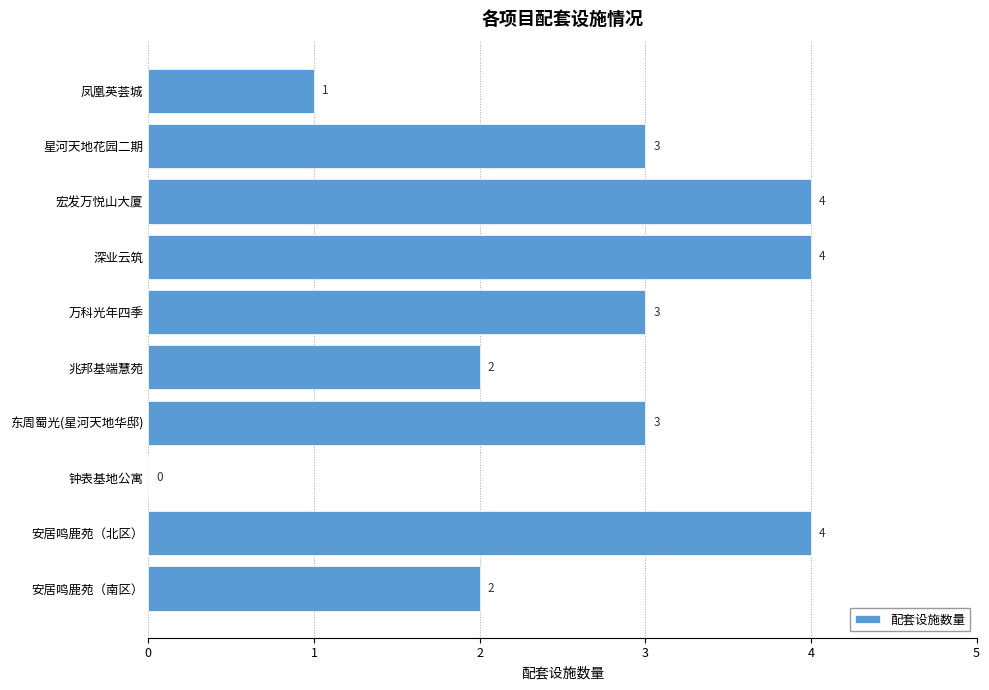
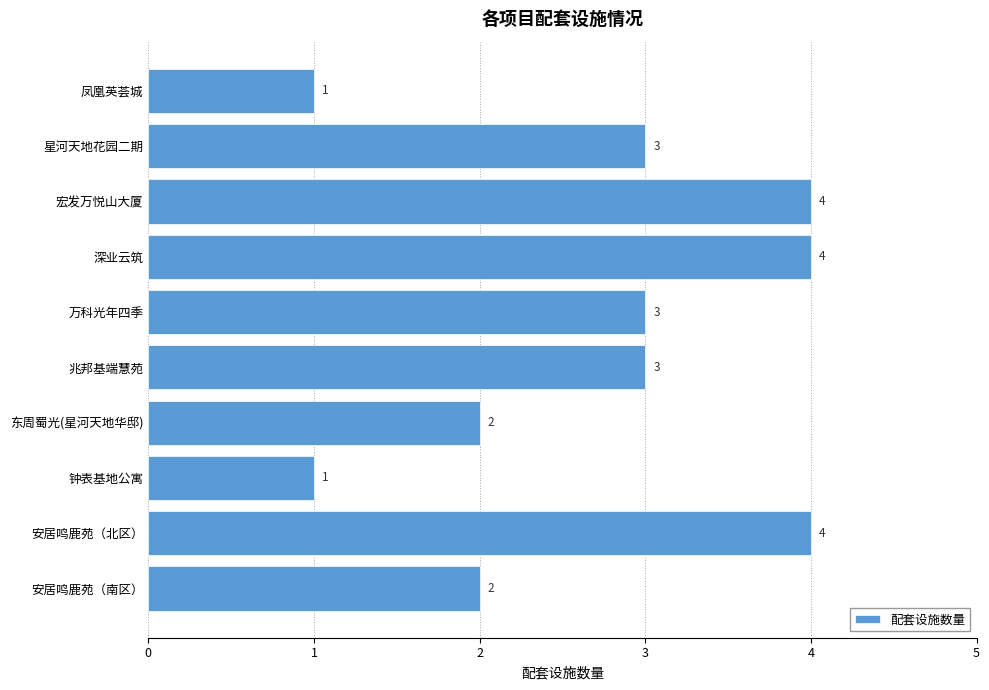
兆邦基端慧苑: 2 -> 3
东周蜀光(星河天地华邸): 3 -> 2
钟表基地公寓: 0 -> 1
